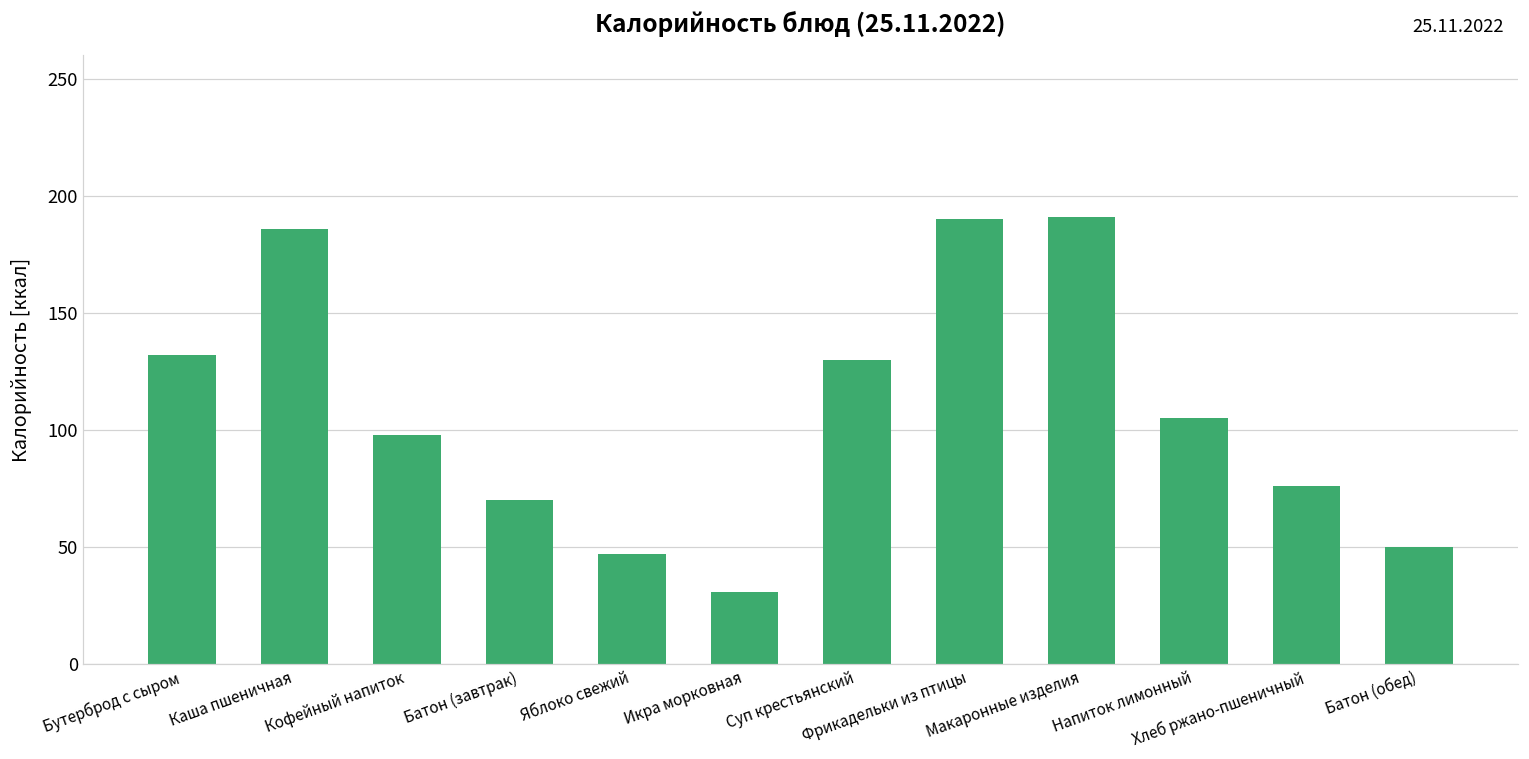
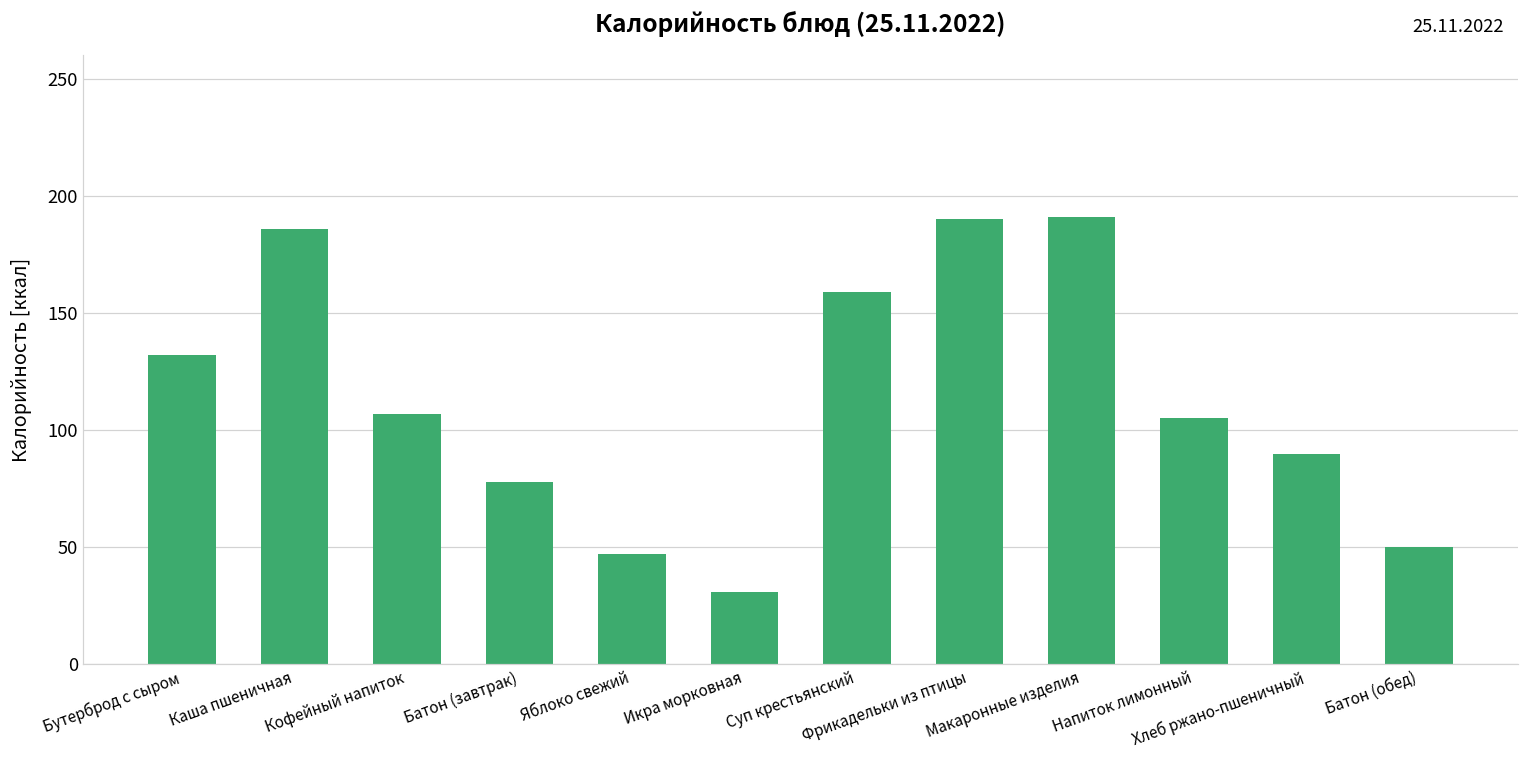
Кофейный напиток: 98 -> 107
Батон (завтрак): 70 -> 78
Суп крестьянский: 130 -> 159
Хлеб ржано-пшеничный: 76 -> 90
